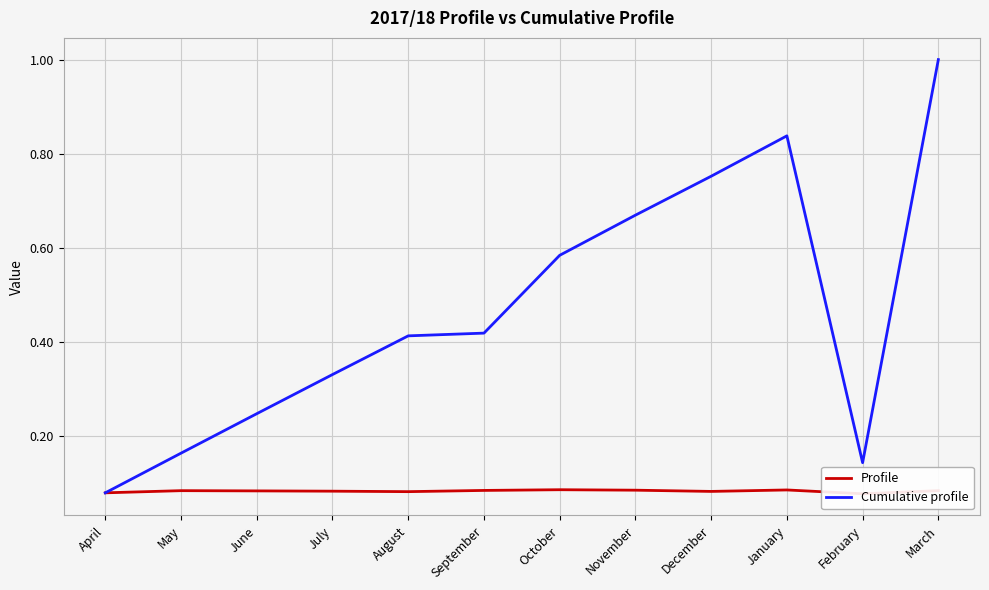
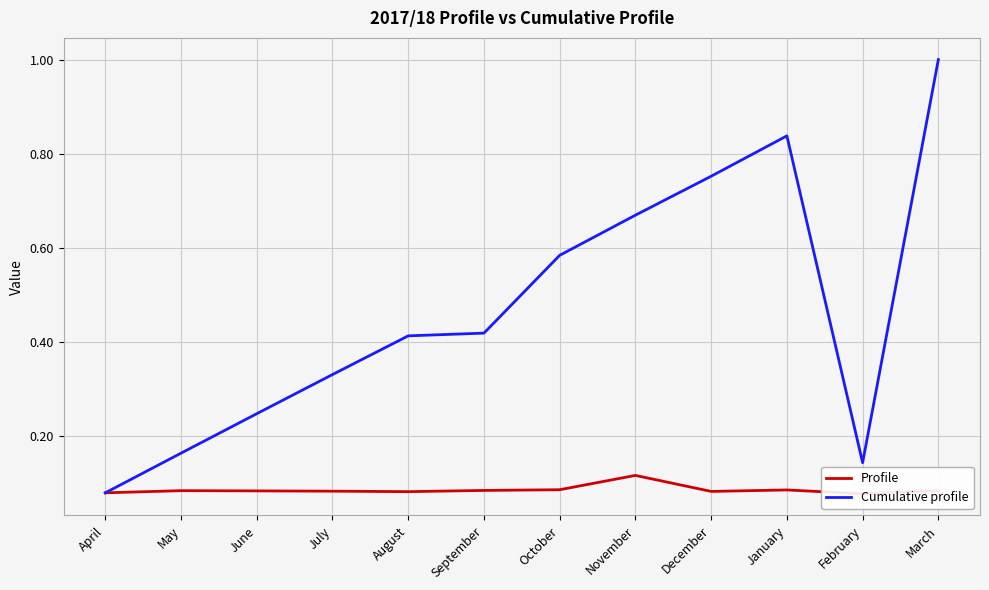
Profile, November: 0.09 -> 0.12
